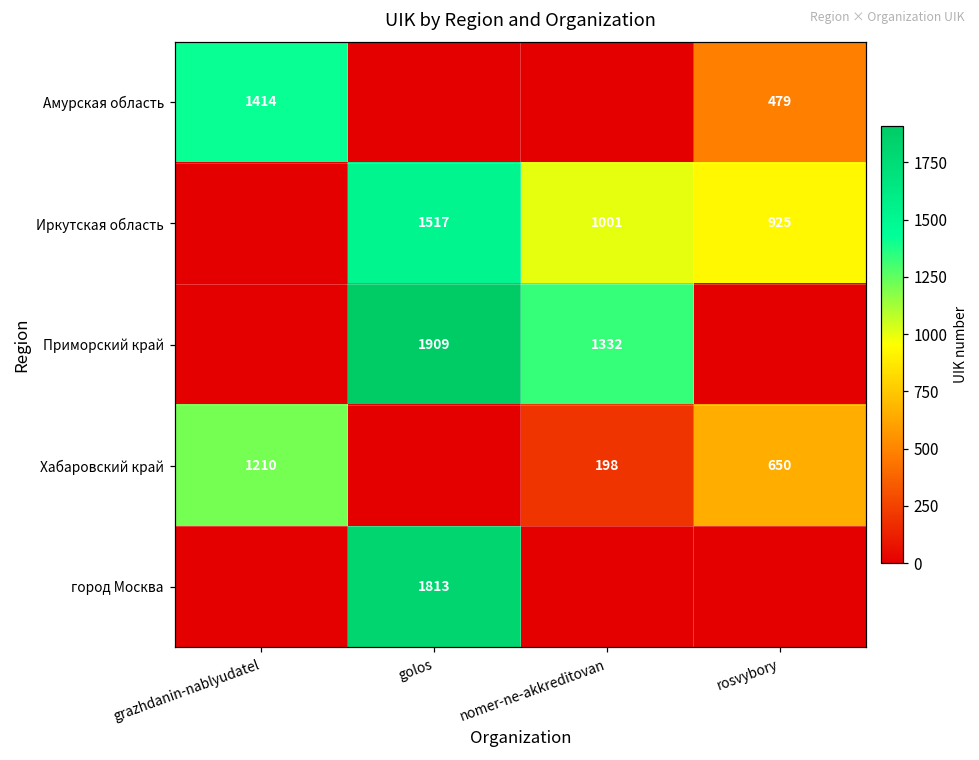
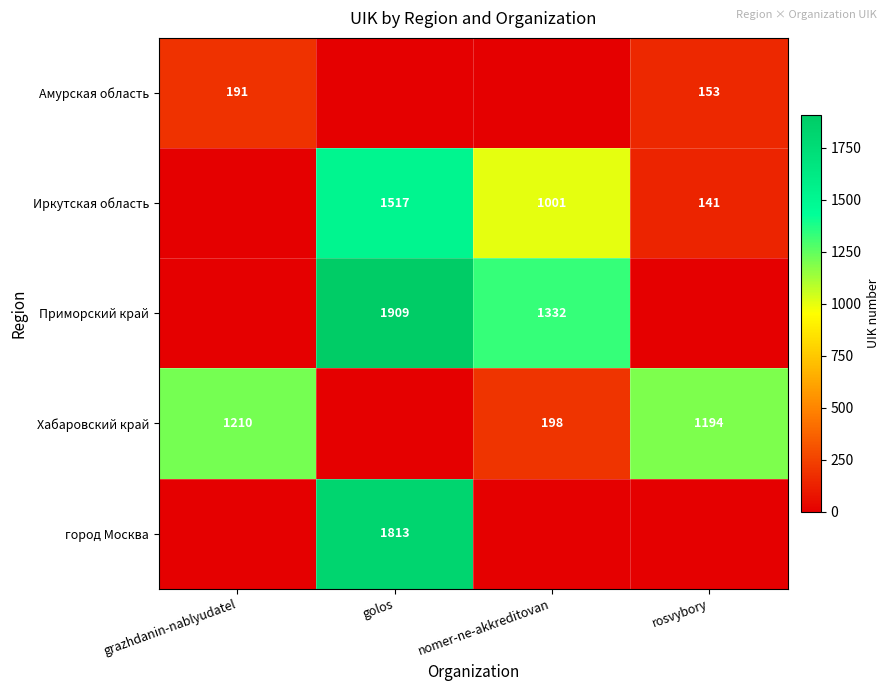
Амурская область, grazhdanin-nablyudatel: 1414 -> 191
Амурская область, rosvybory: 479 -> 153
Иркутская область, rosvybory: 925 -> 141
Хабаровский край, rosvybory: 650 -> 1194
